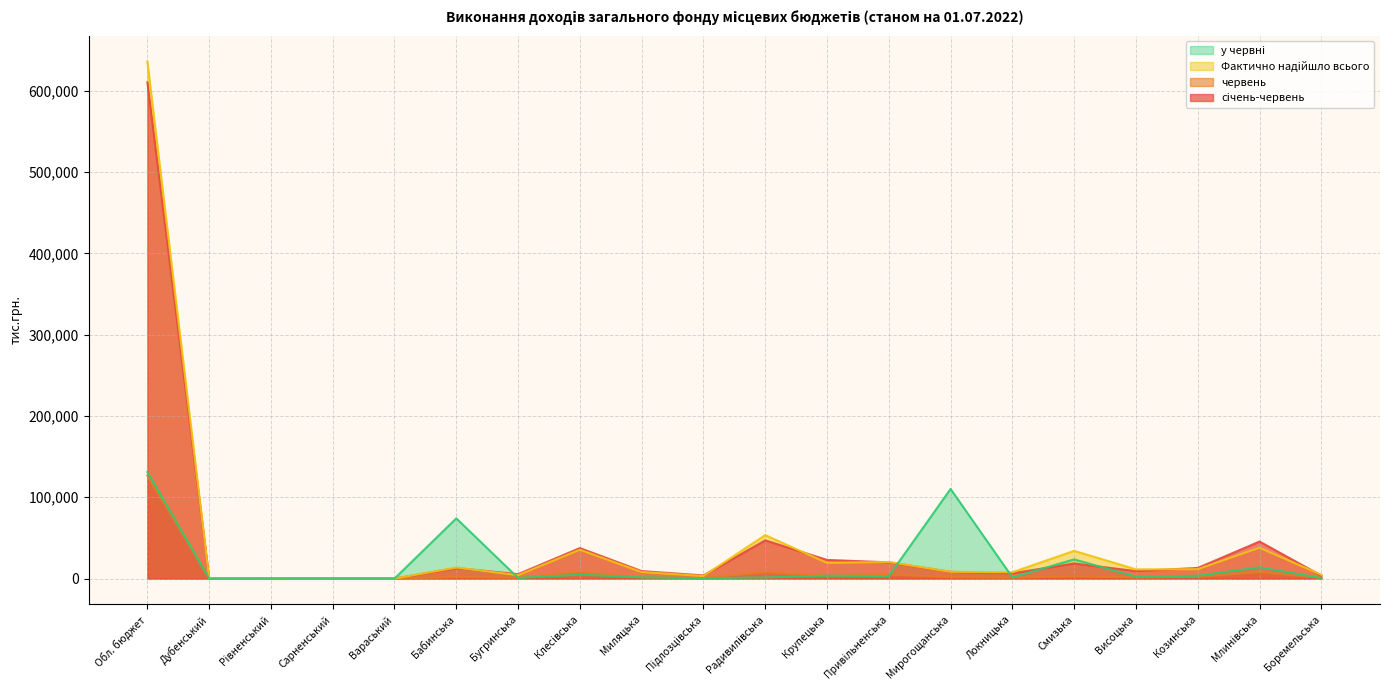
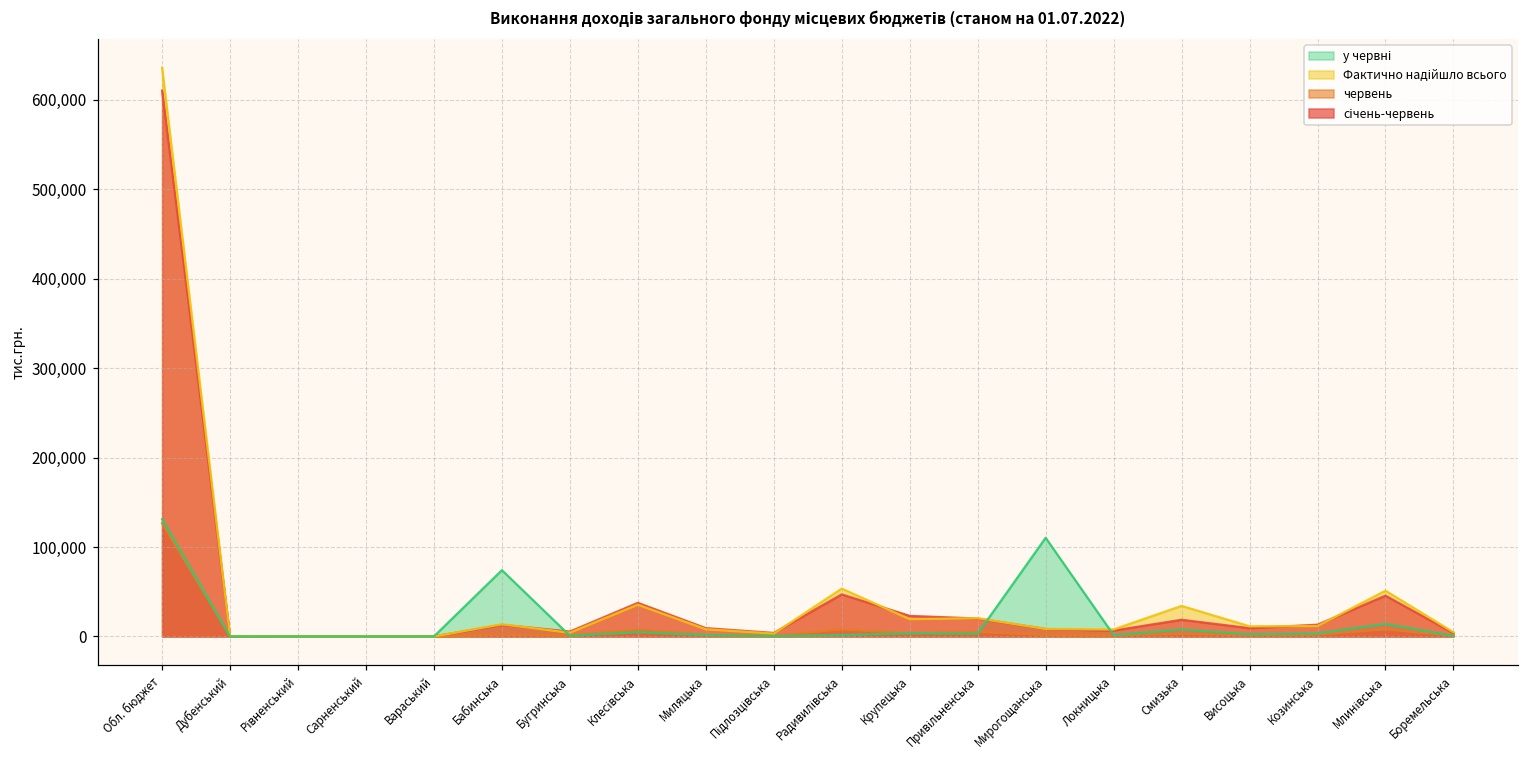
у червні, Смизька: 20,000 -> 10,000
Фактично надійшло всього, Млинівська: 40,000 -> 50,000
